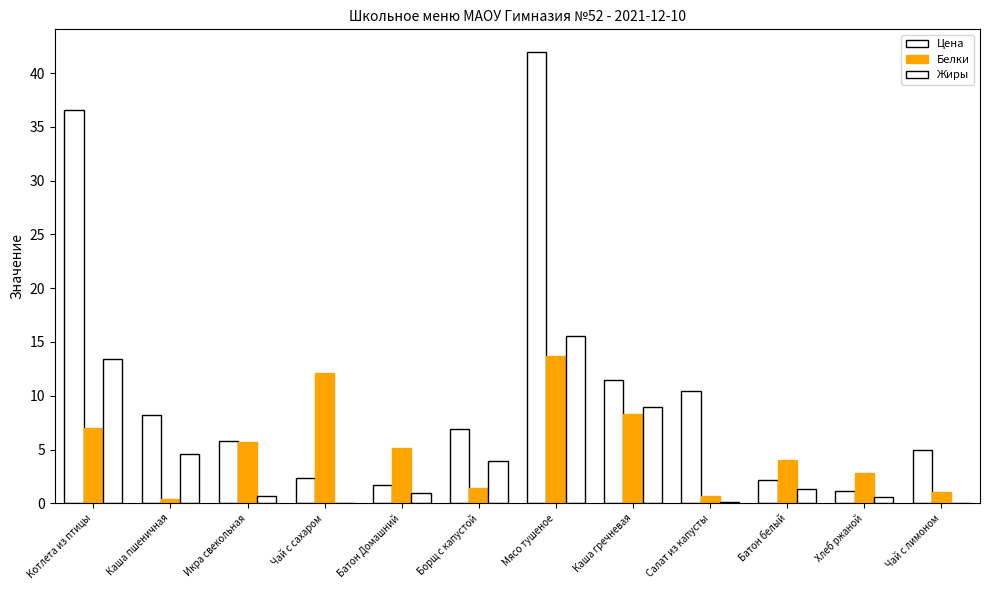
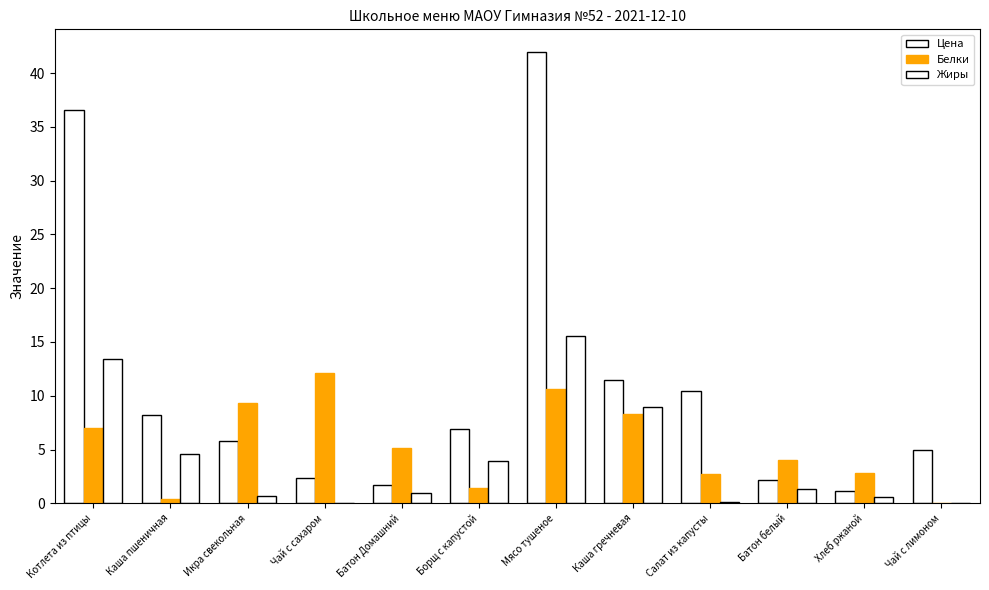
Белки, Икра свекольная: 5.7 -> 9.3
Белки, Мясо тушеное: 13.7 -> 10.6
Белки, Салат из капусты: 0.7 -> 2.7
Белки, Чай с лимоном: 1.0 -> 0.0
